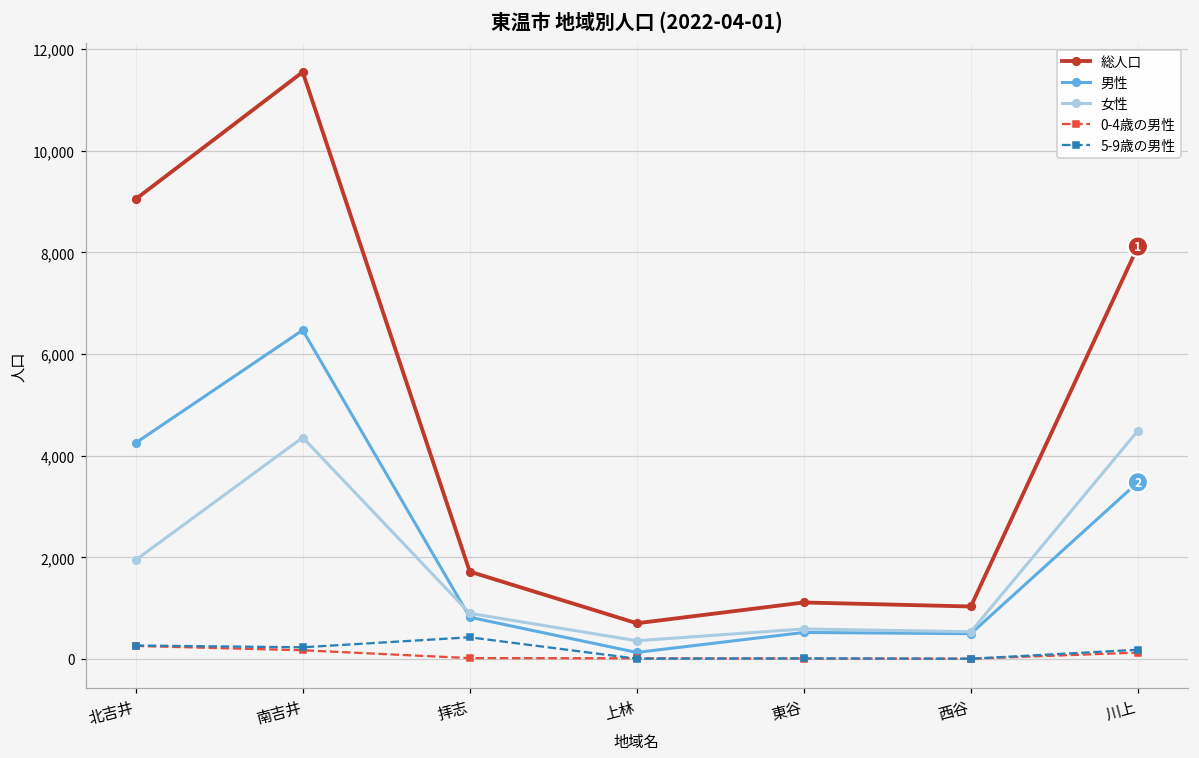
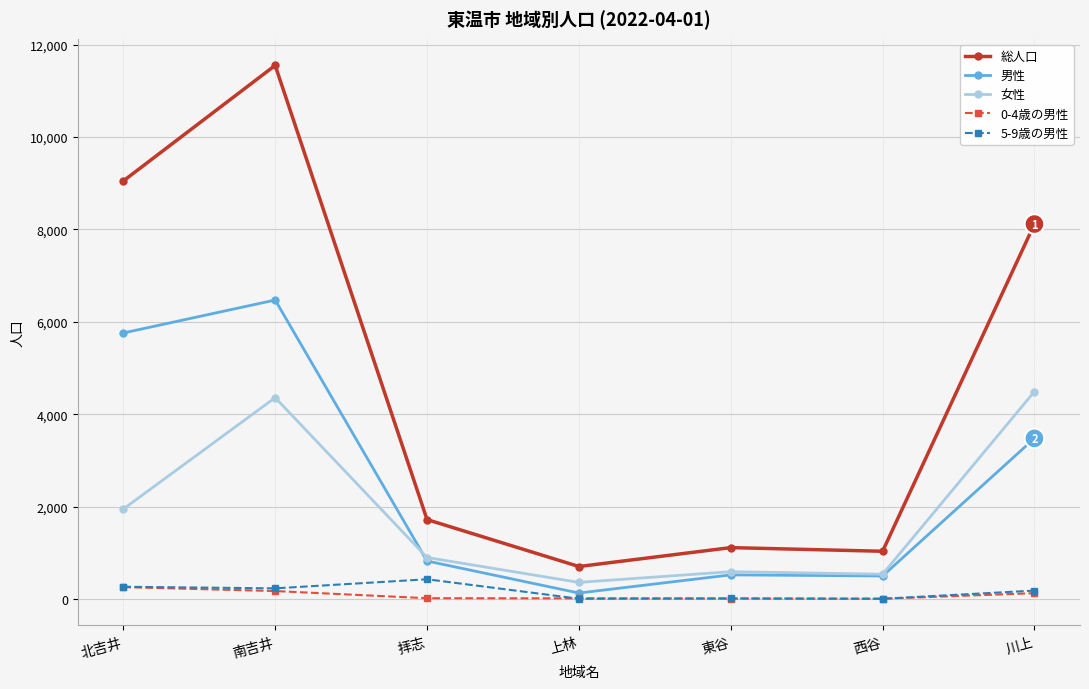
男性, 北吉井: 4,300 -> 5,800
